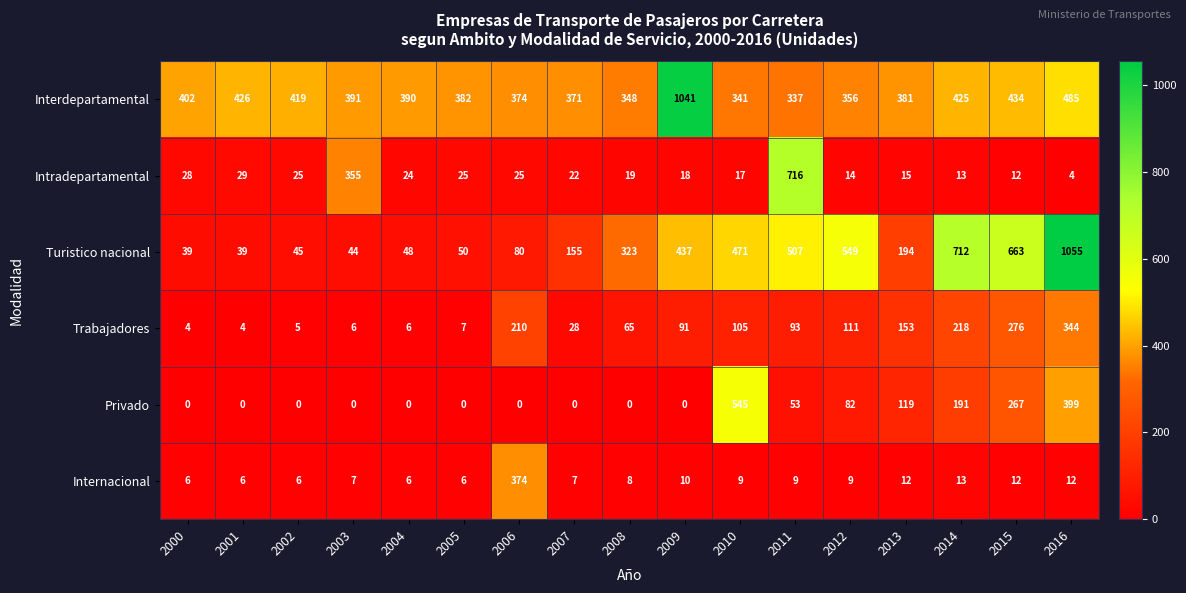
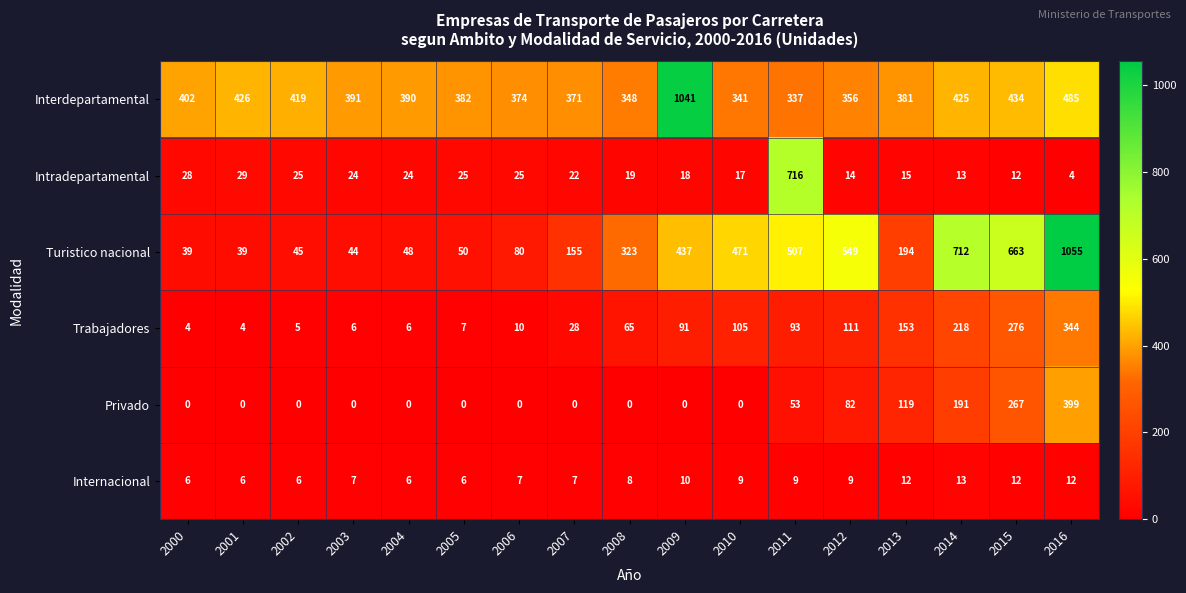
Intradepartamental, 2003: 355 -> 24
Trabajadores, 2006: 210 -> 10
Privado, 2010: 545 -> 0
Internacional, 2006: 374 -> 7
